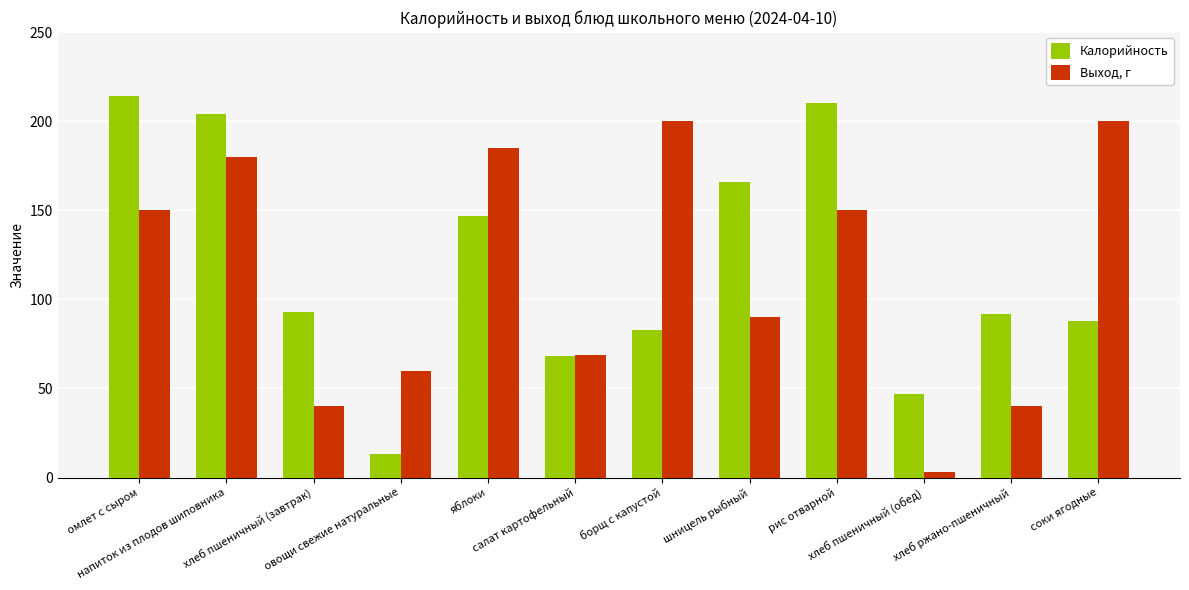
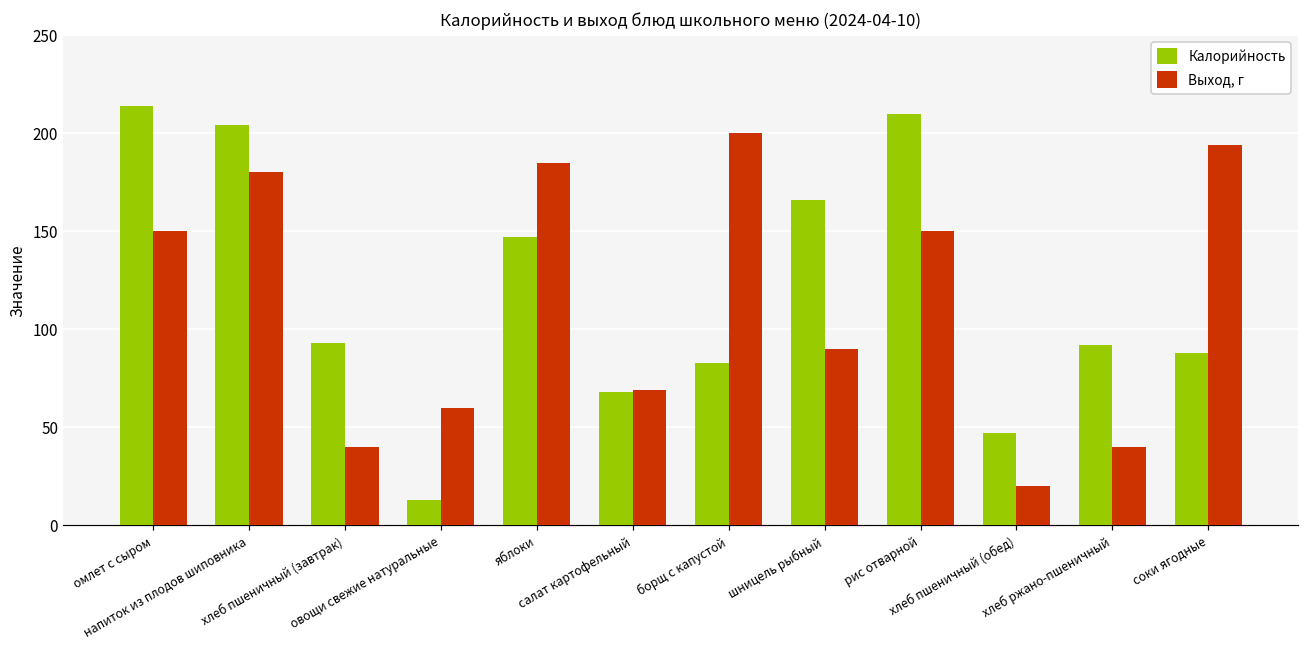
Выход, г, хлеб пшеничный (обед): 3 -> 20
Выход, г, соки ягодные: 200 -> 194
